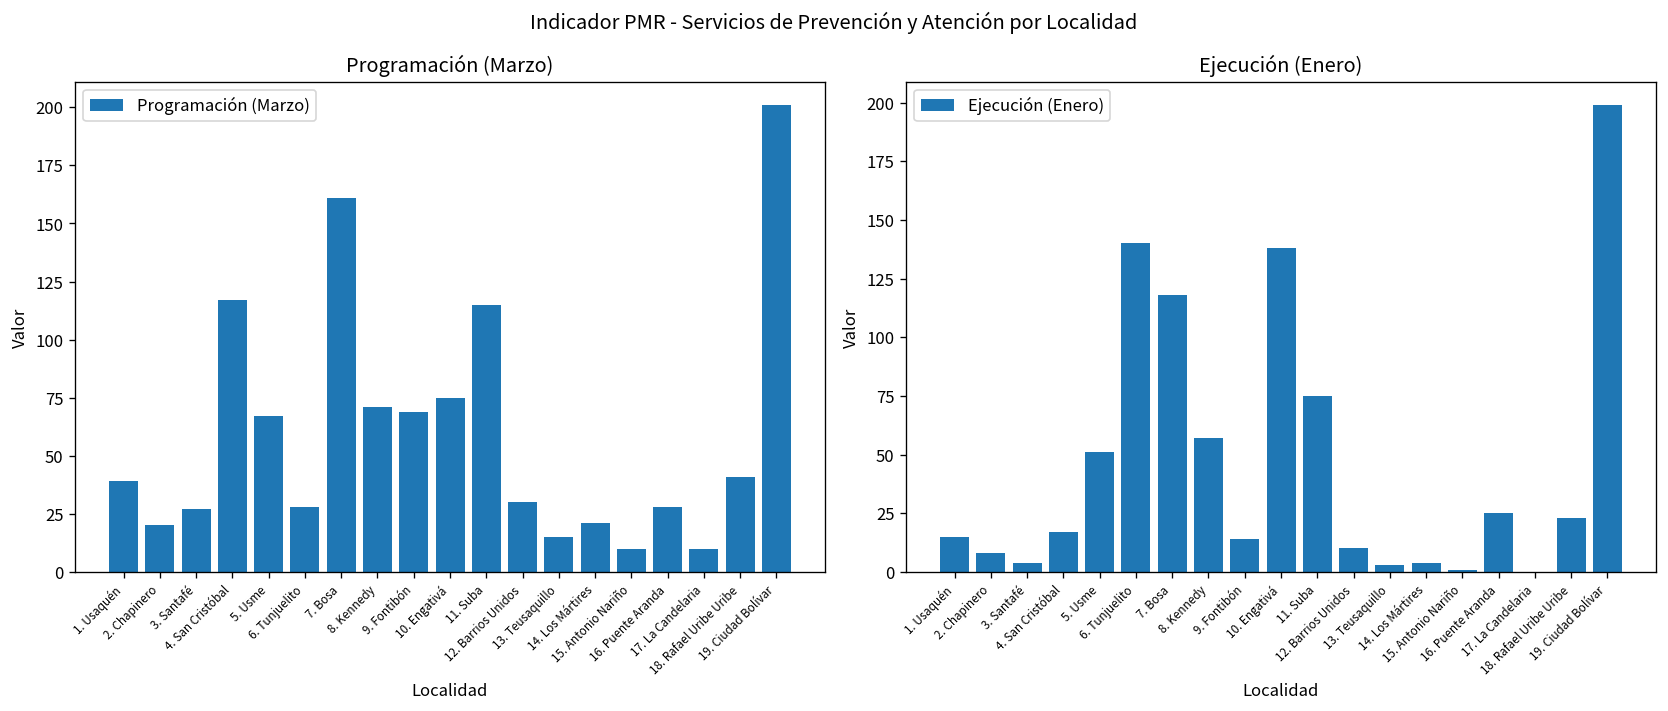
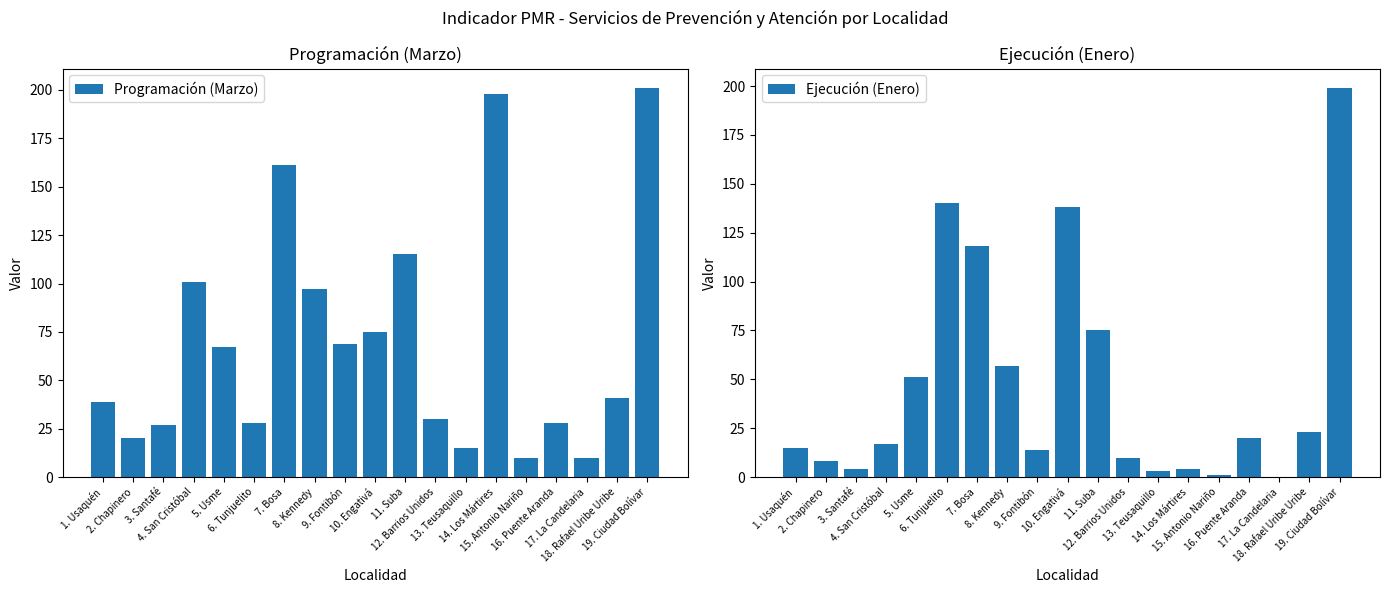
Programación (Marzo), 4. San Cristóbal: 117 -> 101
Programación (Marzo), 8. Kennedy: 71 -> 97
Programación (Marzo), 14. Los Mártires: 21 -> 198
Ejecución (Enero), 16. Puente Aranda: 25 -> 20
